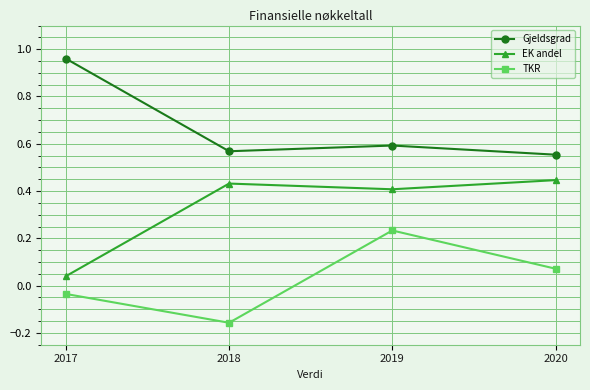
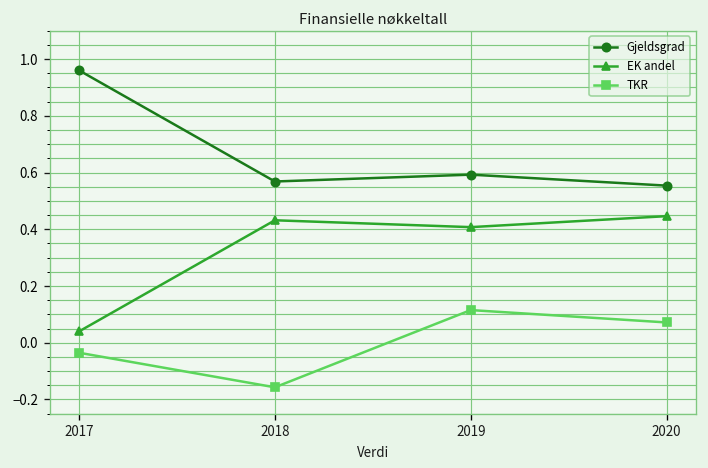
TKR, 2019: 0.23 -> 0.12
